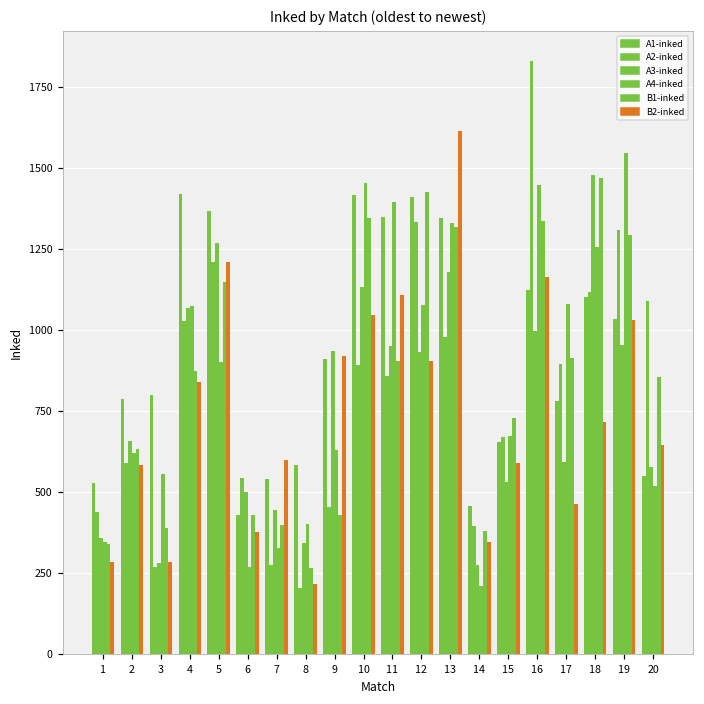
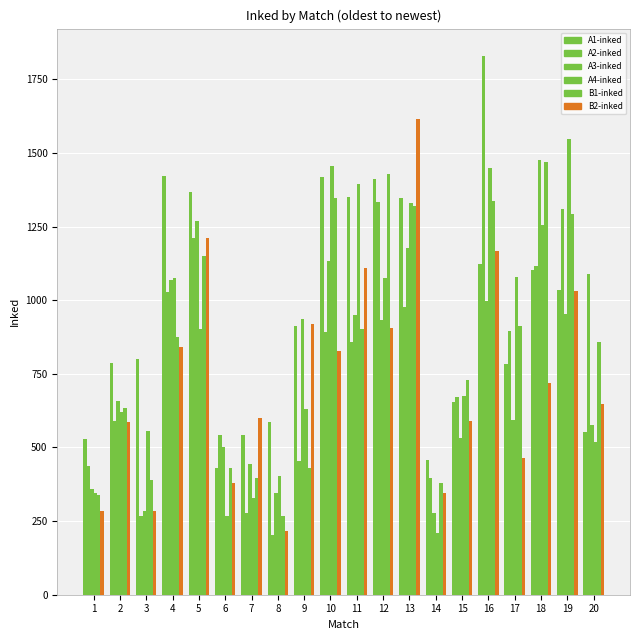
B2-inked, 10: 1050 -> 830
